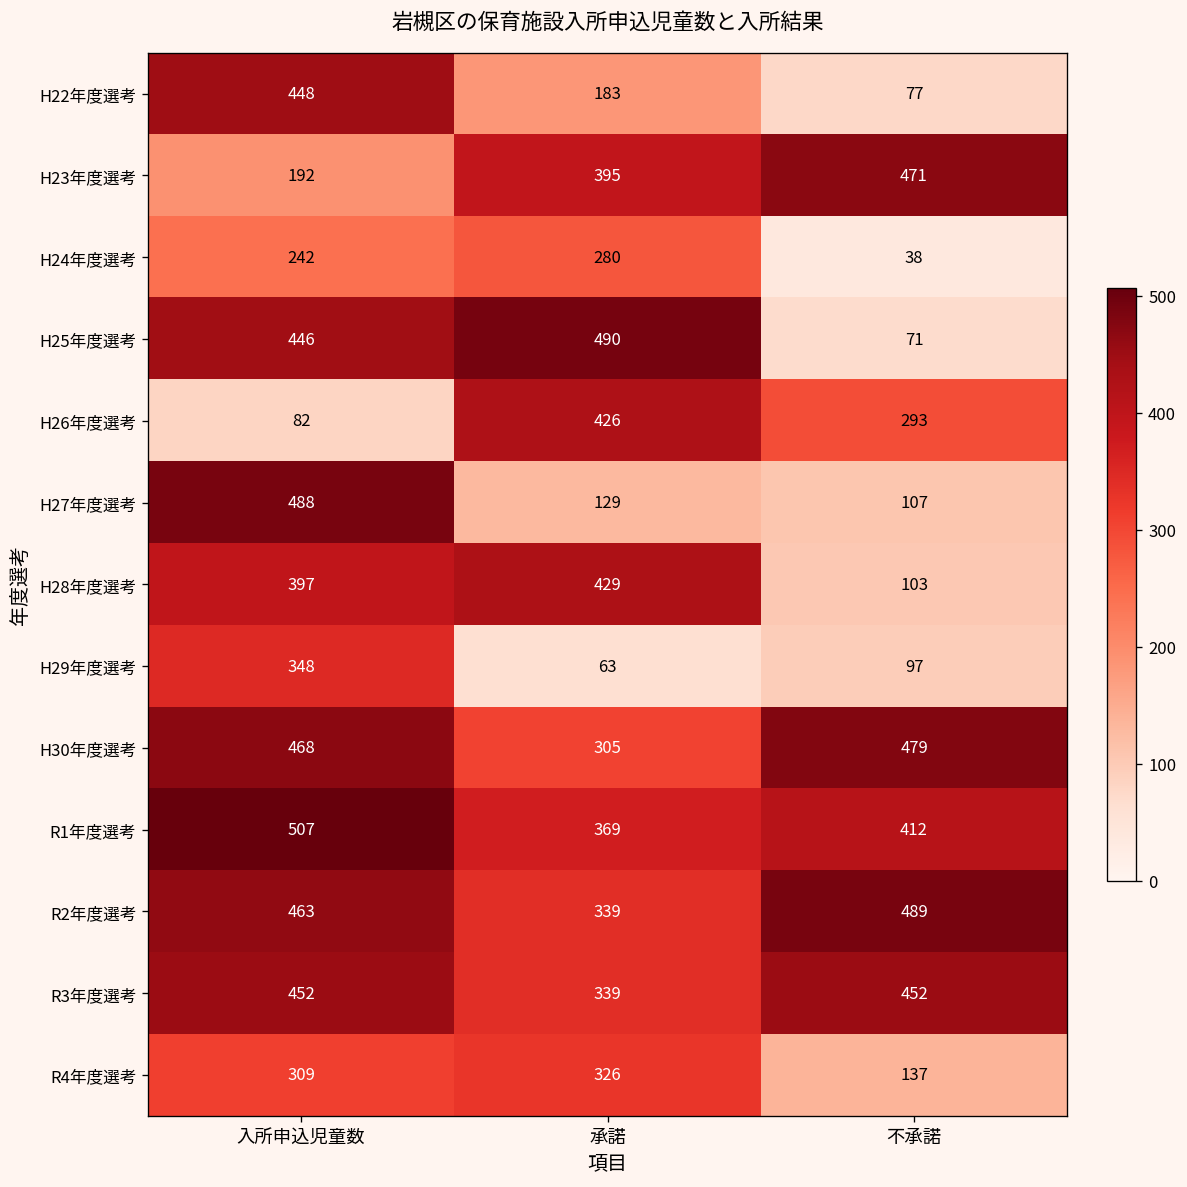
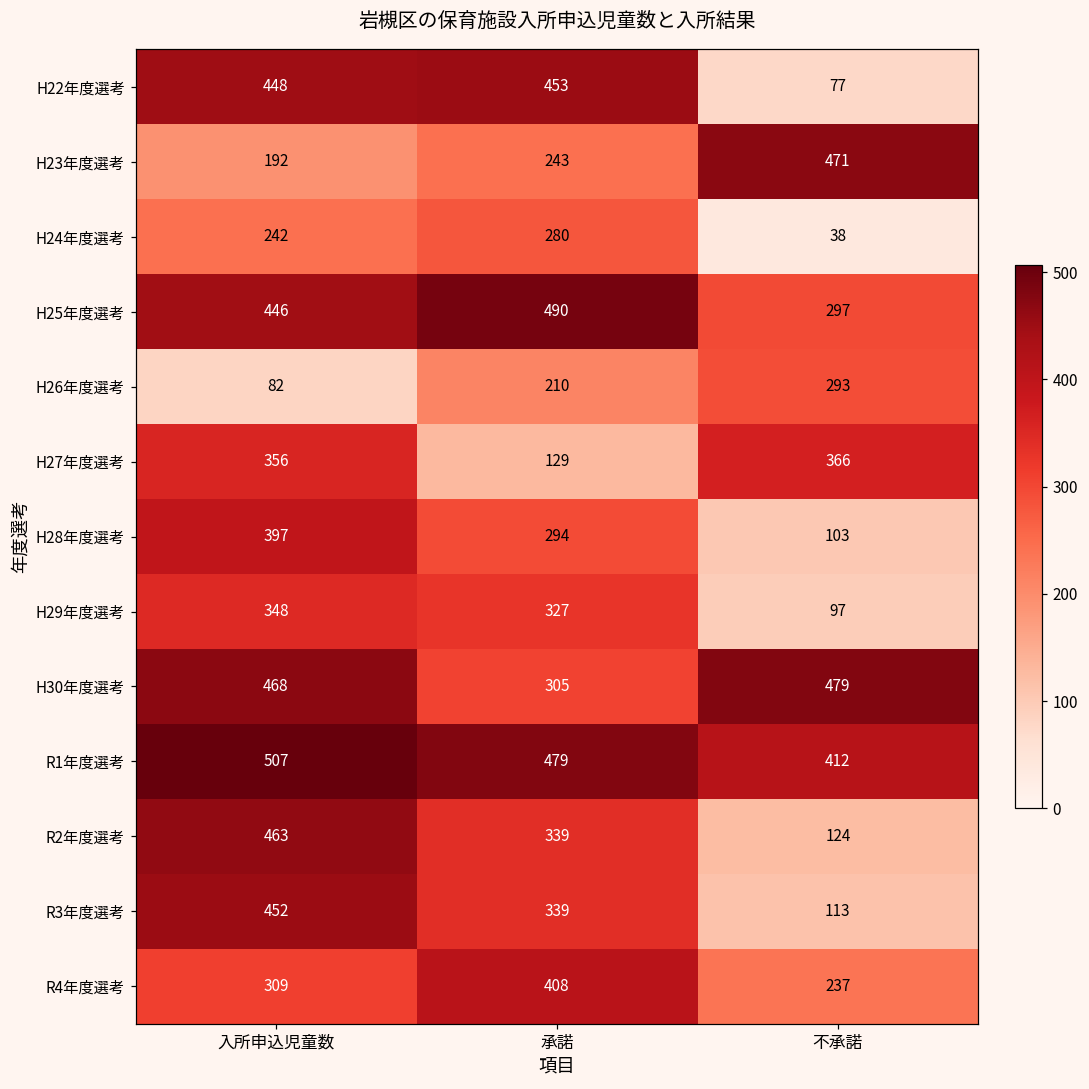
H22年度選考, 承諾: 183 -> 453
H23年度選考, 承諾: 395 -> 243
H25年度選考, 不承諾: 71 -> 297
H26年度選考, 承諾: 426 -> 210
H27年度選考, 入所申込児童数: 488 -> 356
H27年度選考, 不承諾: 107 -> 366
H28年度選考, 承諾: 429 -> 294
H29年度選考, 承諾: 63 -> 327
R1年度選考, 承諾: 369 -> 479
R2年度選考, 不承諾: 489 -> 124
R3年度選考, 不承諾: 452 -> 113
R4年度選考, 承諾: 326 -> 408
R4年度選考, 不承諾: 137 -> 237
